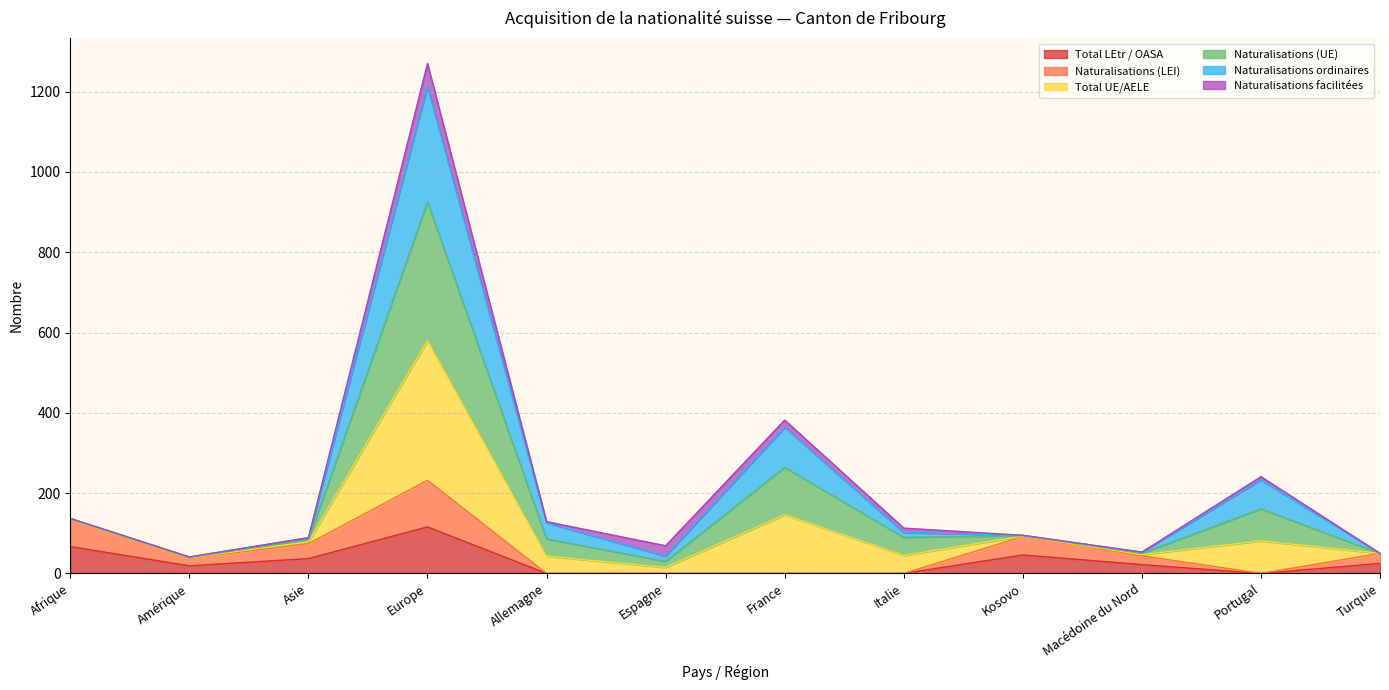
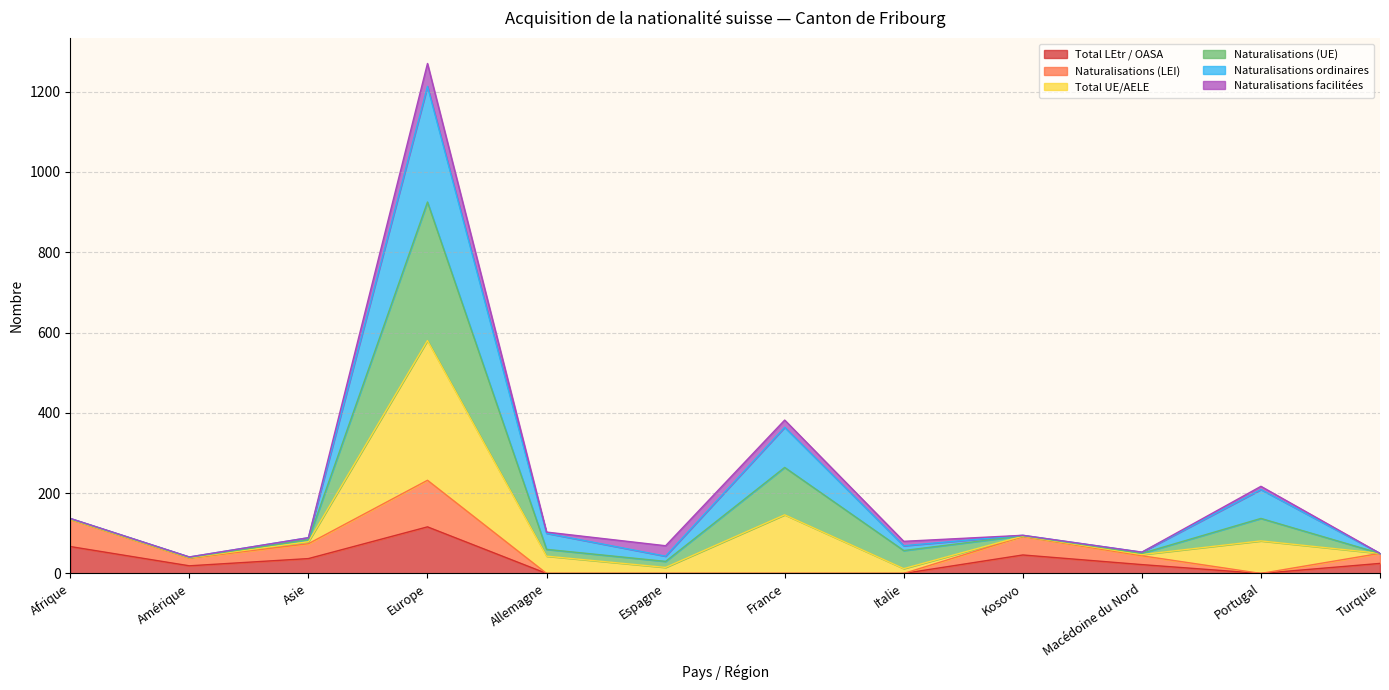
Naturalisations (UE), Allemagne: 40 -> 20
Total UE/AELE, Italie: 50 -> 10
Naturalisations (UE), Portugal: 80 -> 60
